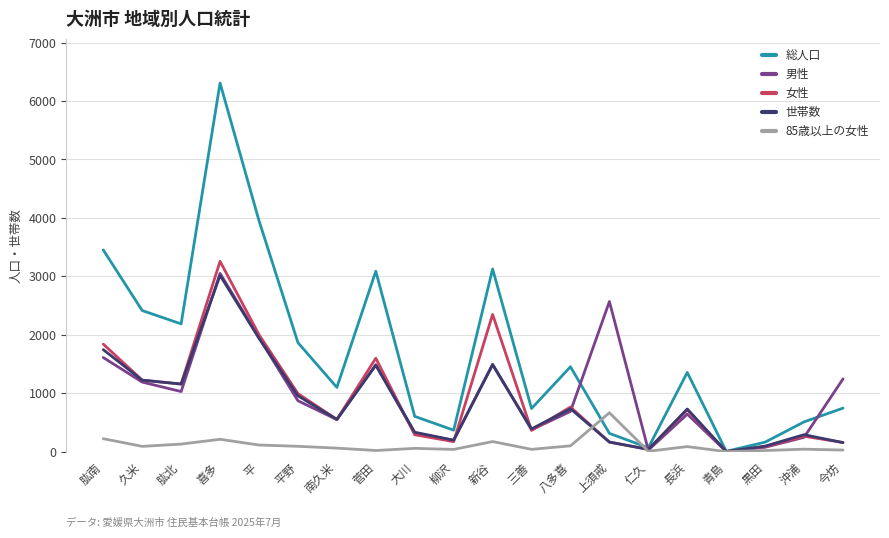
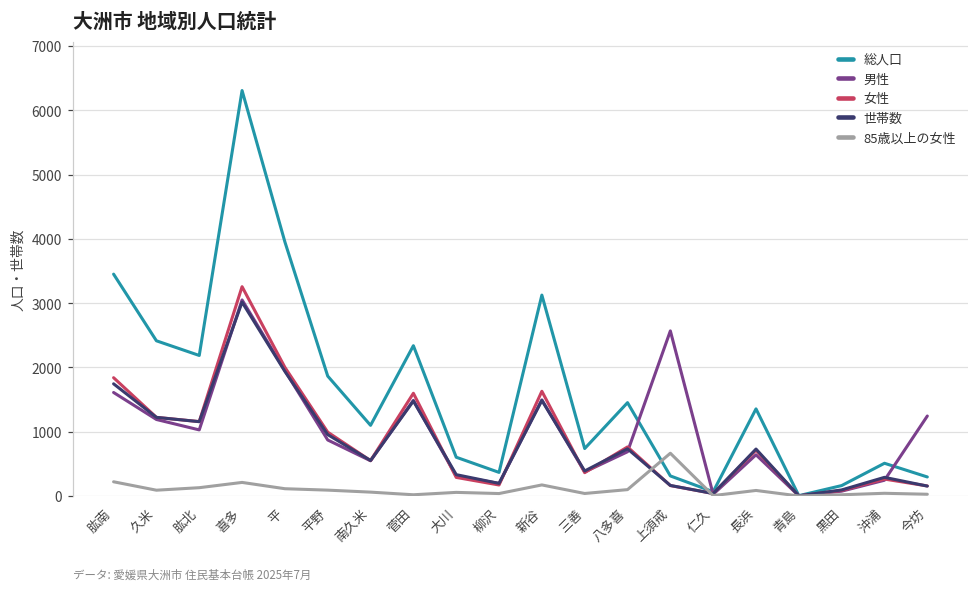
総人口, 菅田: 3100 -> 2300
女性, 新谷: 2300 -> 1600
総人口, 今坊: 700 -> 300
